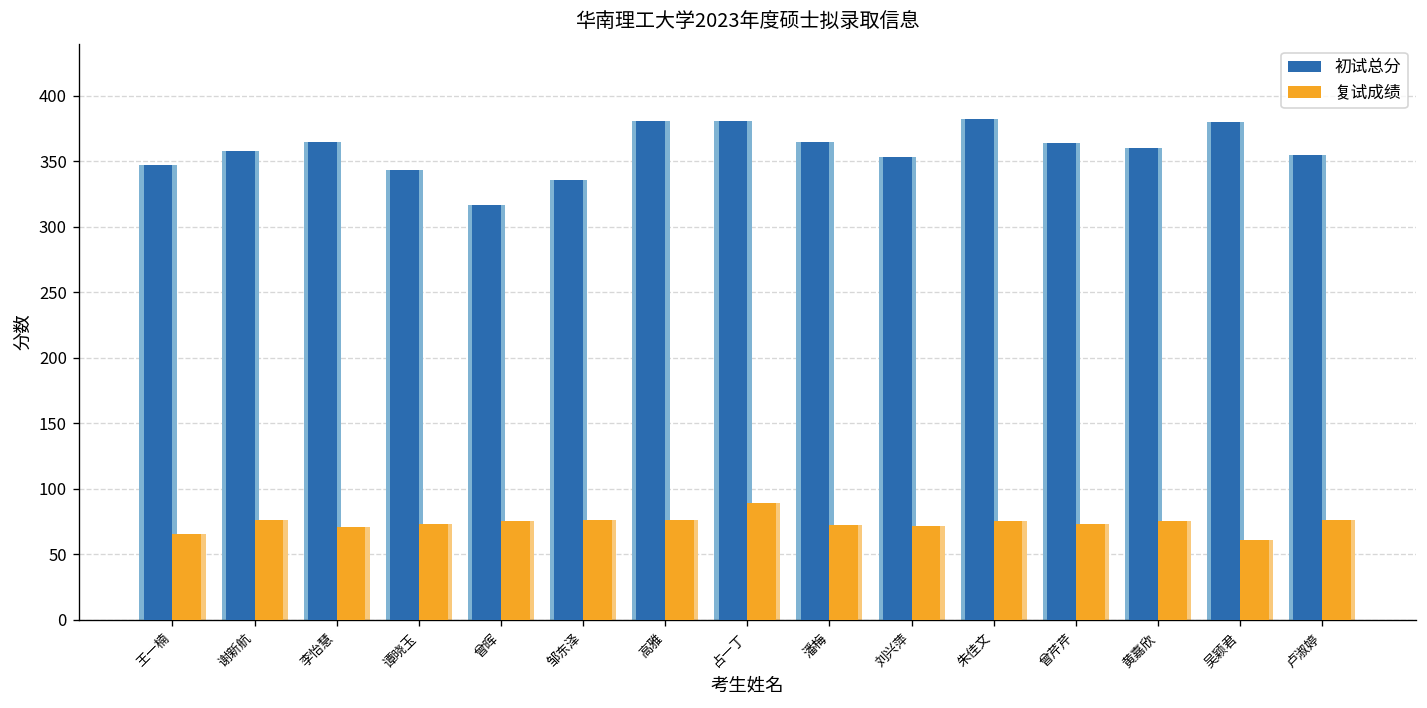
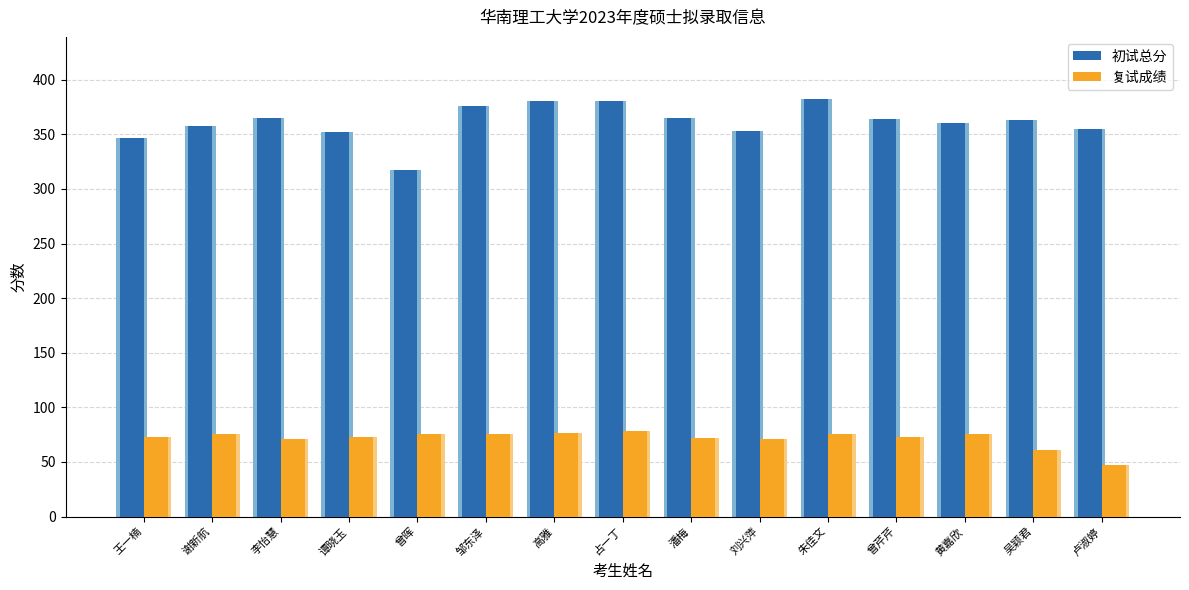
复试成绩, 王一楠: 66 -> 73
初试总分, 谭晓玉: 343 -> 352
初试总分, 邹东泽: 336 -> 376
复试成绩, 占一丁: 89 -> 79
初试总分, 吴颖君: 380 -> 363
复试成绩, 卢淑婷: 77 -> 47
